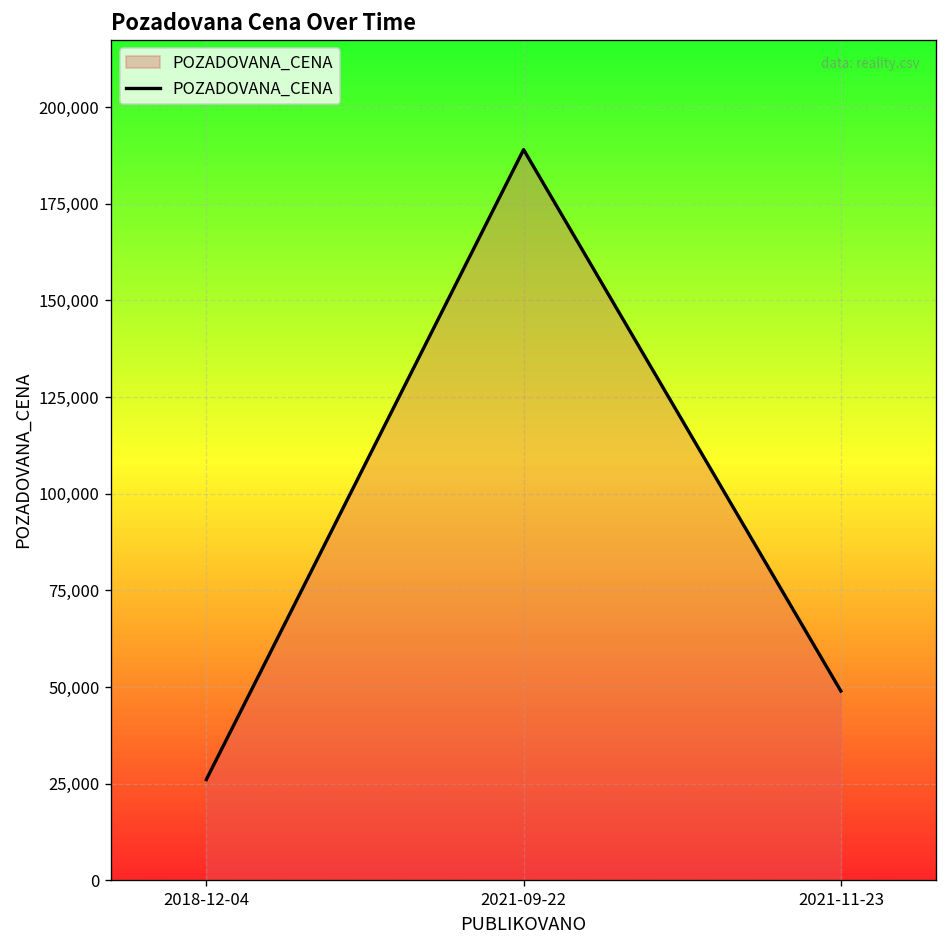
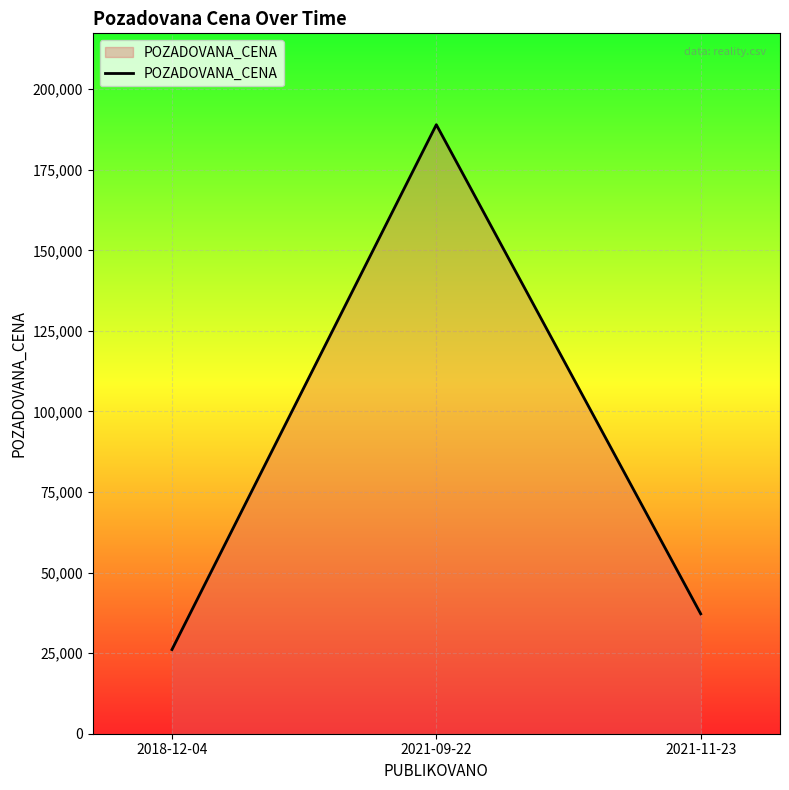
2021-11-23: 49,000 -> 37,000
